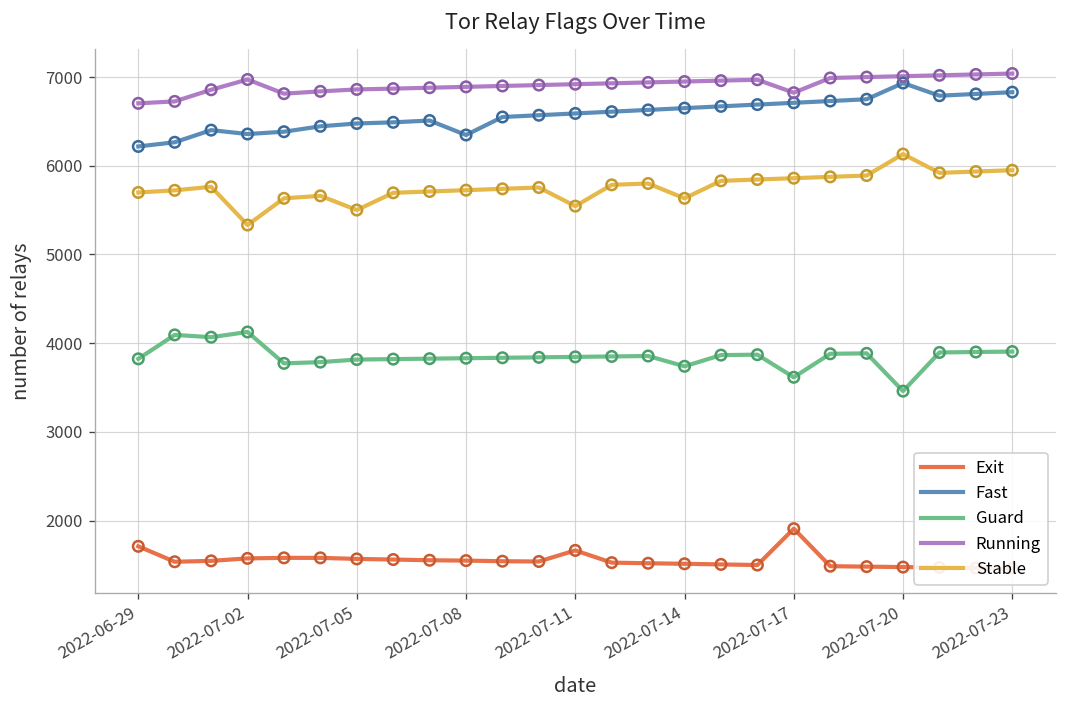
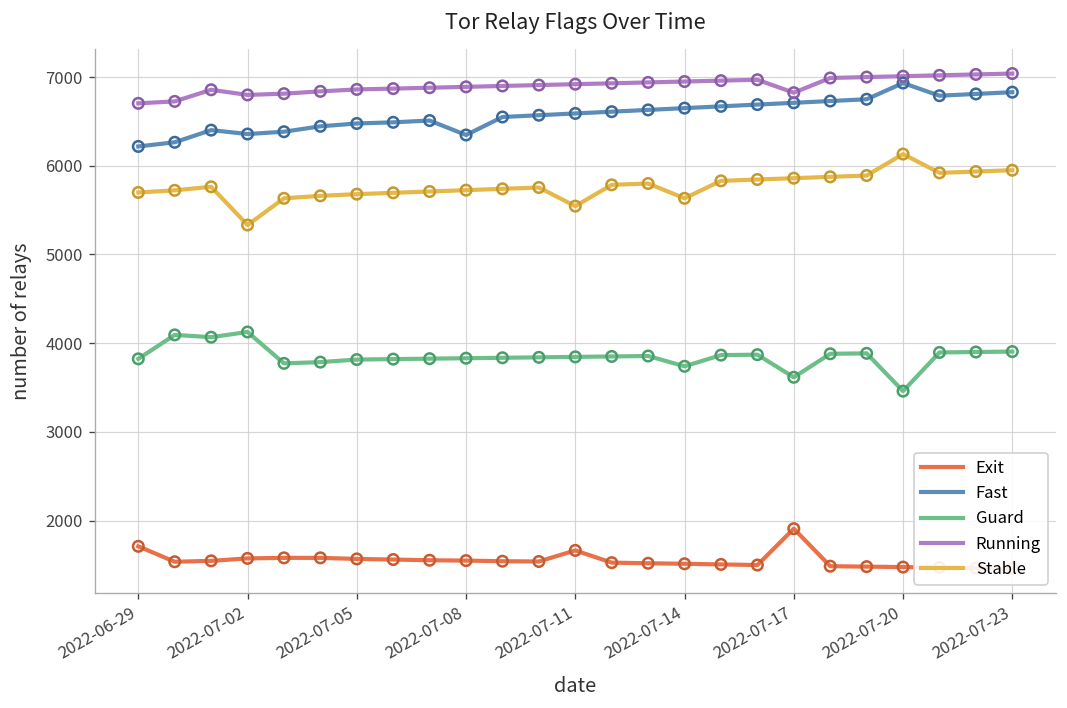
Running, 2022-07-02: 7000 -> 6800
Stable, 2022-07-05: 5500 -> 5700
